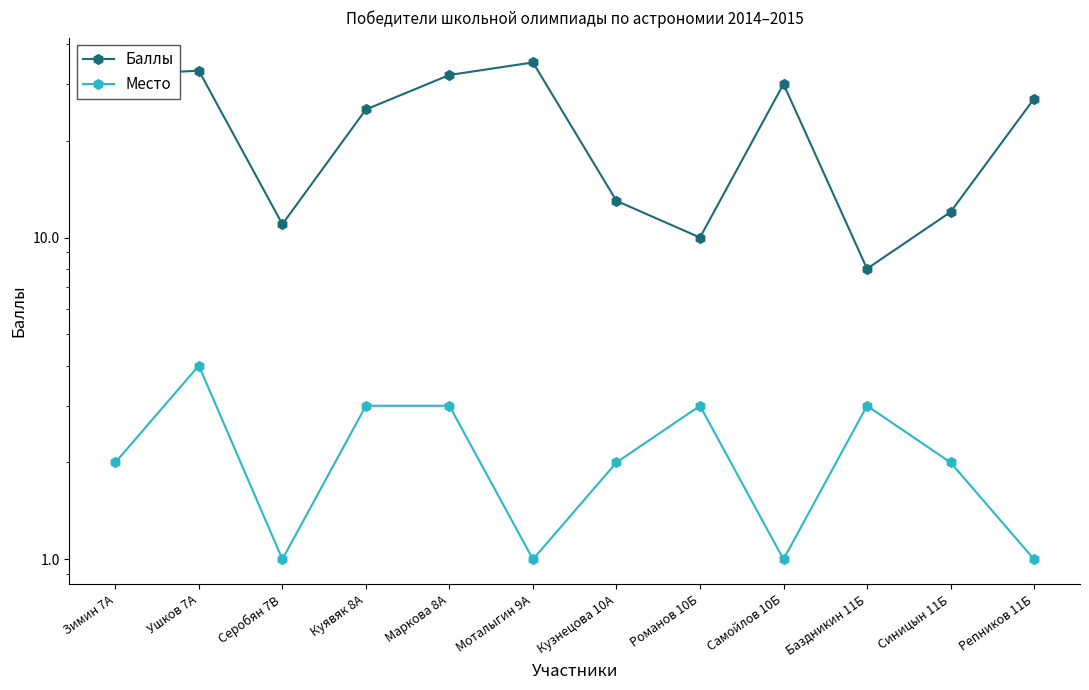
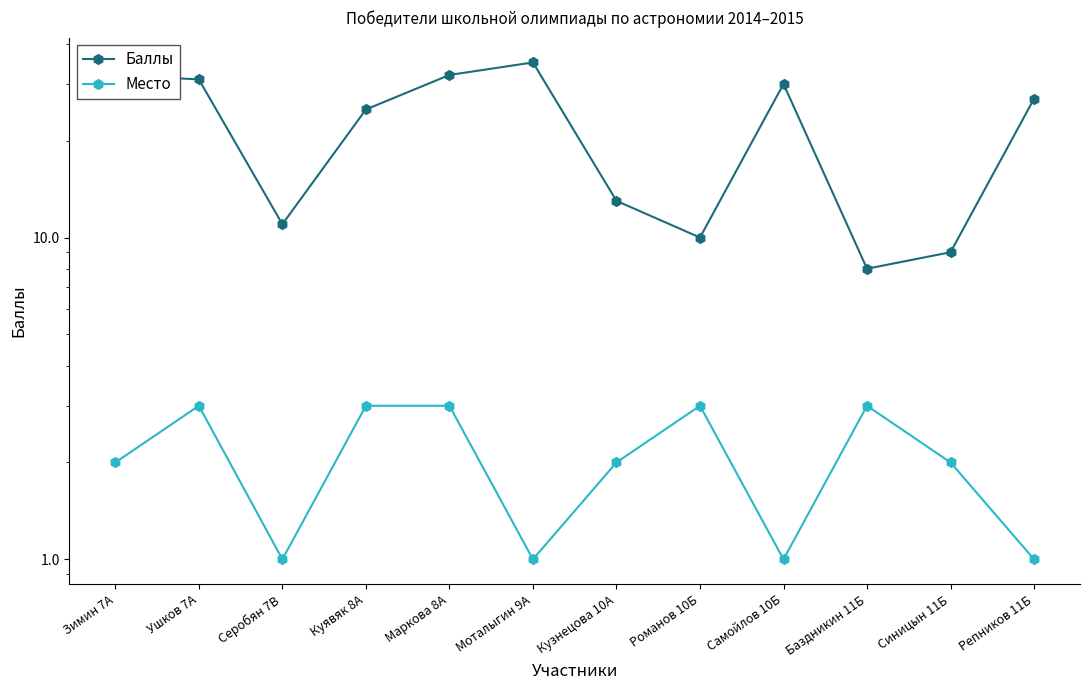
Баллы, Ушков 7А: 33 -> 31
Место, Ушков 7А: 4 -> 3
Баллы, Синицын 11Б: 12 -> 9
